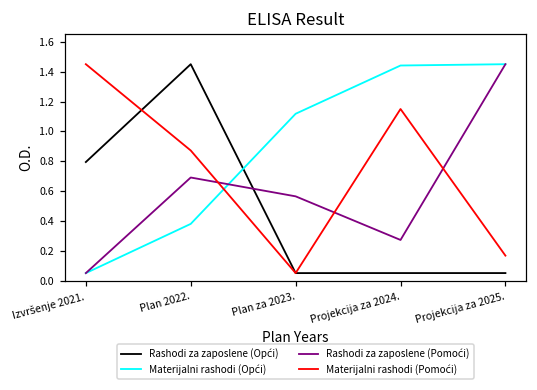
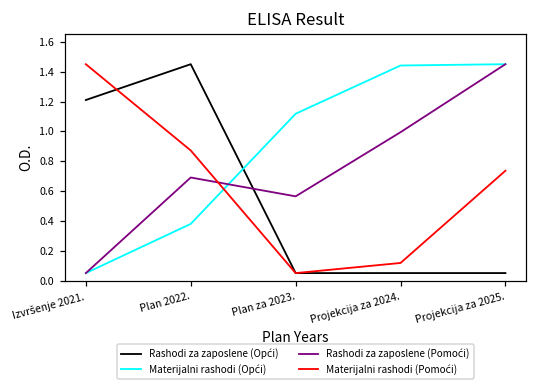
Rashodi za zaposlene (Opći), Izvršenje 2021.: 0.79 -> 1.21
Rashodi za zaposlene (Pomoći), Projekcija za 2024.: 0.27 -> 0.99
Materijalni rashodi (Pomoći), Projekcija za 2024.: 1.15 -> 0.12
Materijalni rashodi (Pomoći), Projekcija za 2025.: 0.17 -> 0.74
